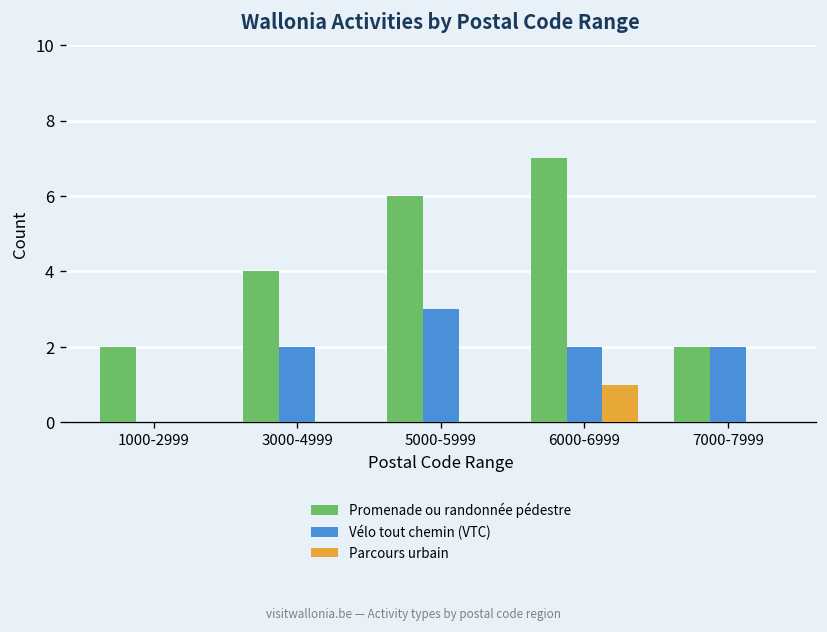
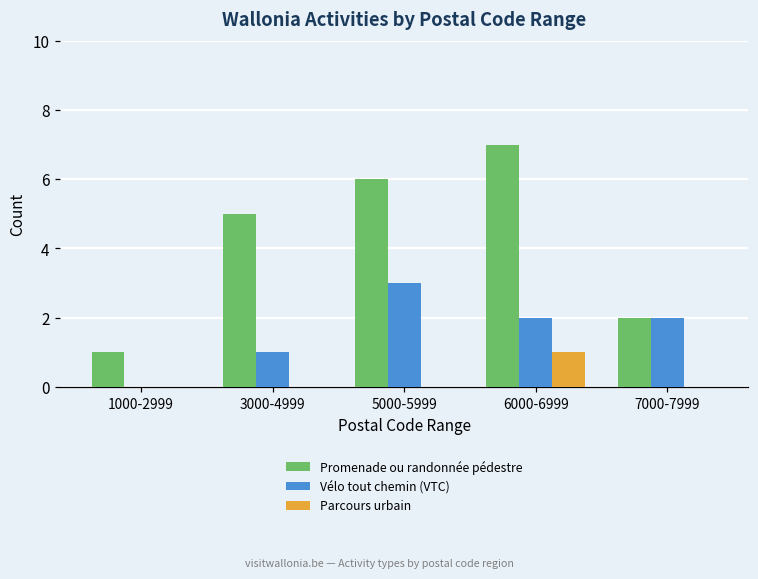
Promenade ou randonnée pédestre, 1000-2999: 2 -> 1
Promenade ou randonnée pédestre, 3000-4999: 4 -> 5
Vélo tout chemin (VTC), 3000-4999: 2 -> 1
